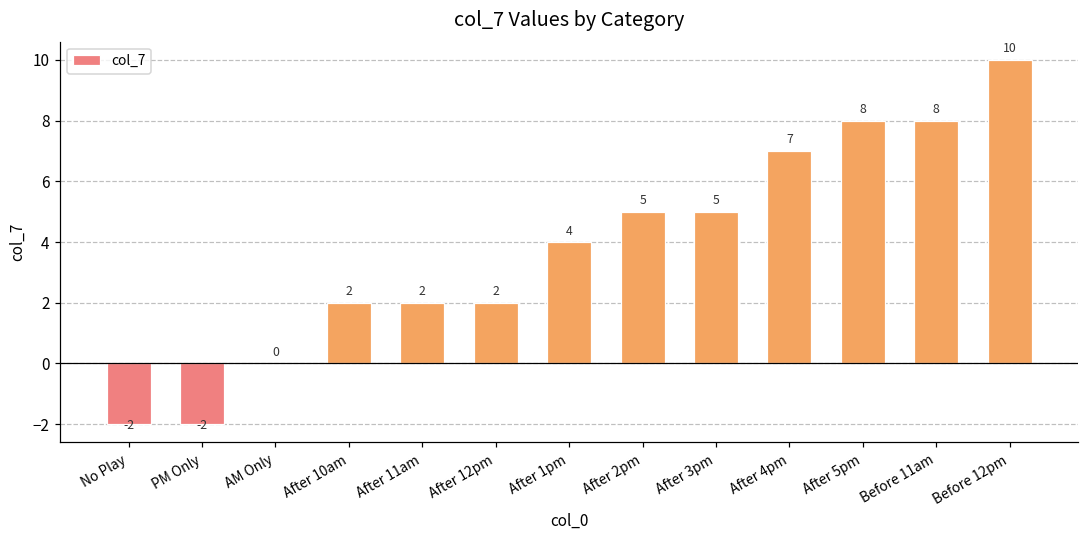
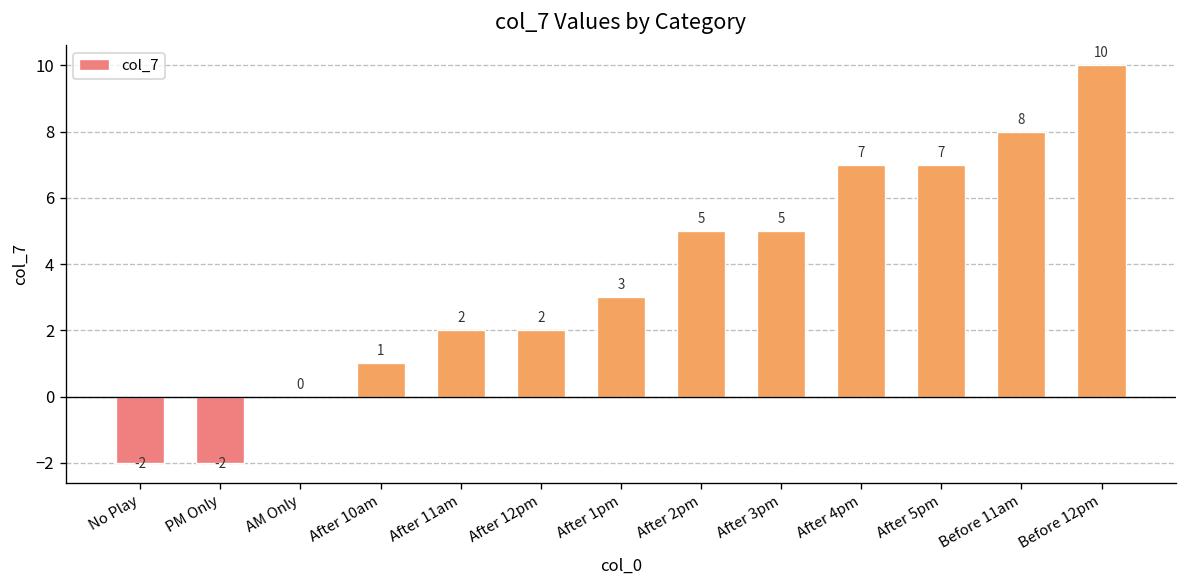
After 10am: 2 -> 1
After 1pm: 4 -> 3
After 5pm: 8 -> 7
